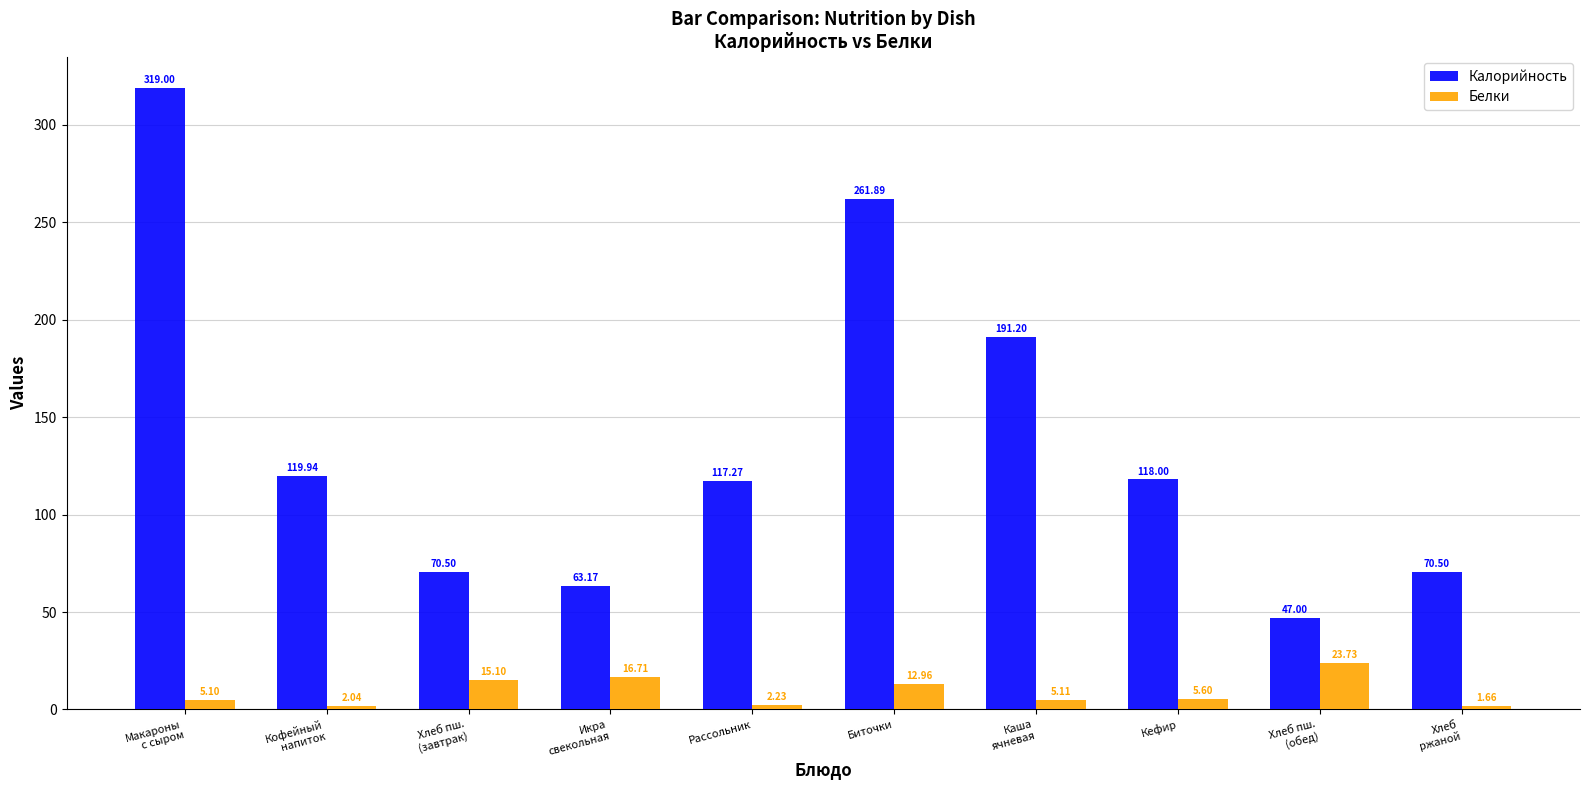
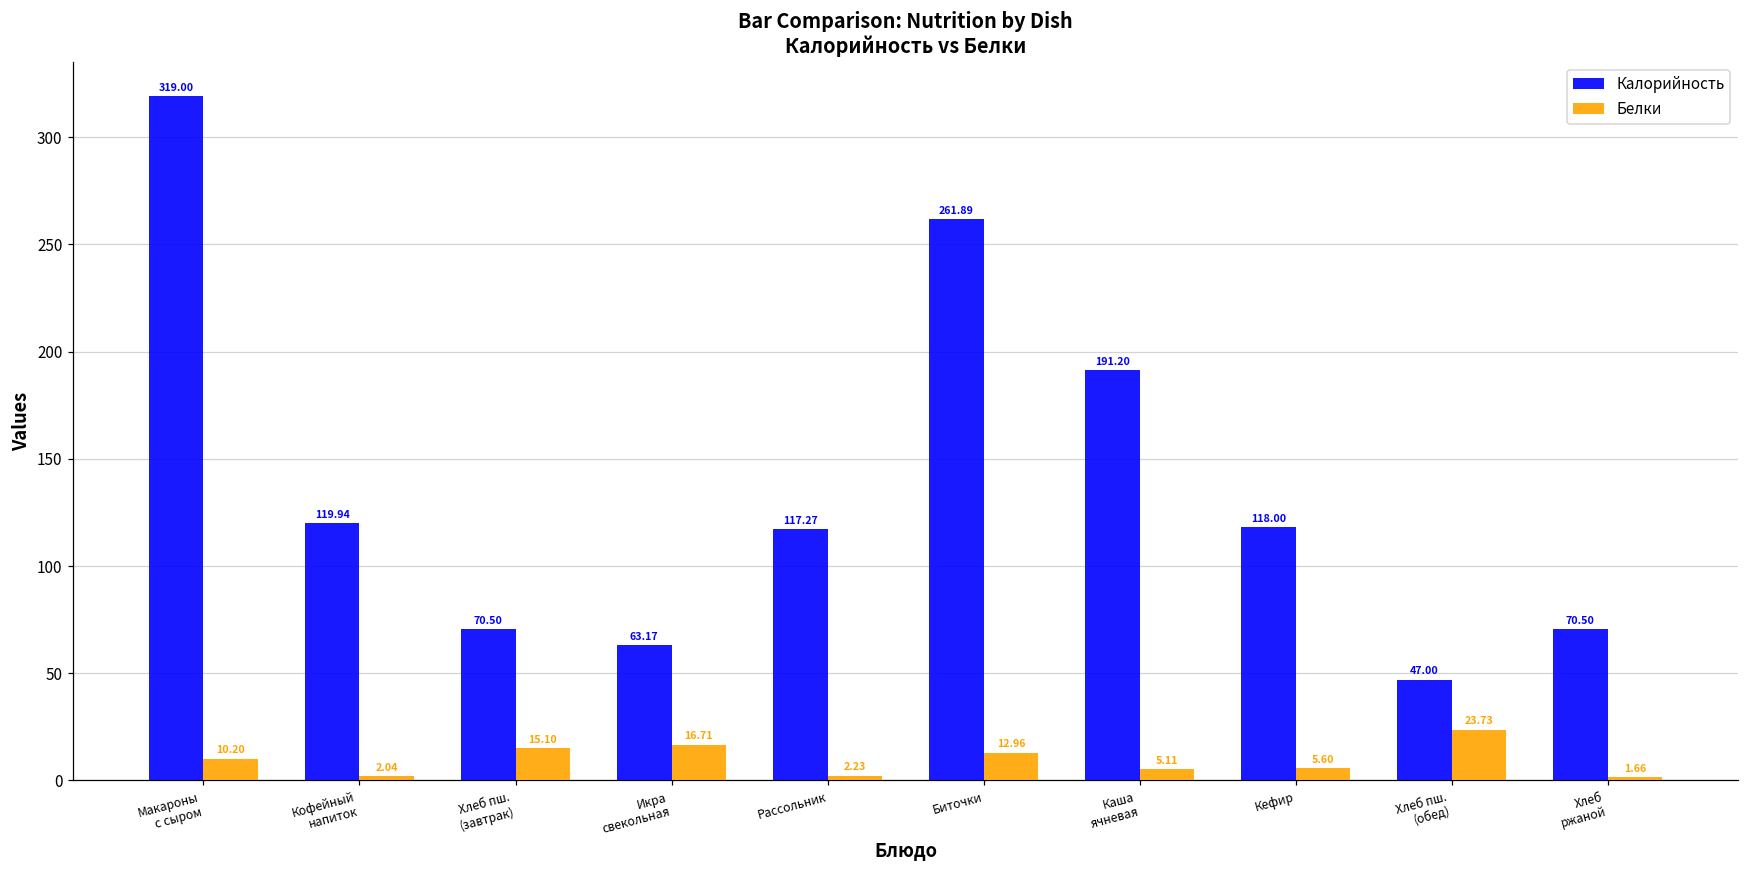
Белки, Макароны с сыром: 5.10 -> 10.20
